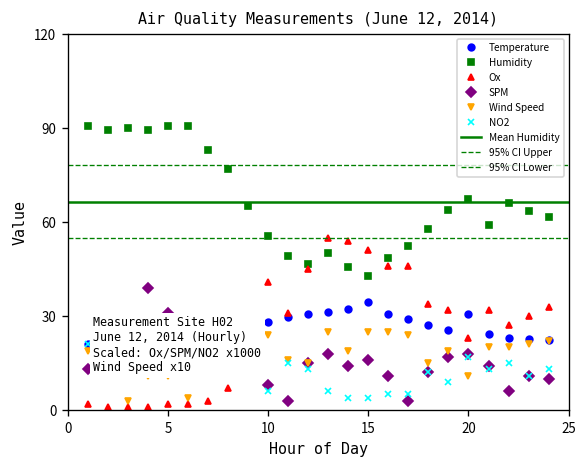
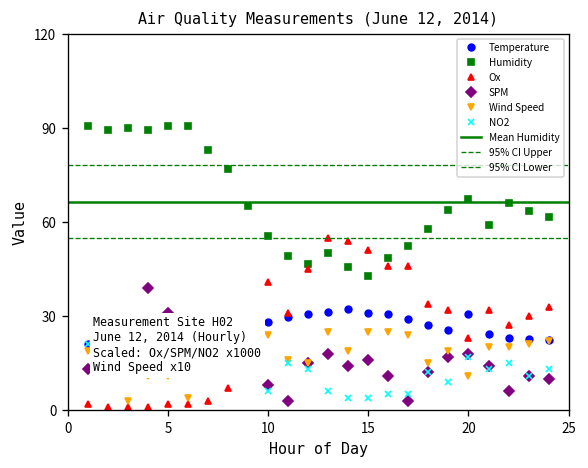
Temperature, 15: 35 -> 31
